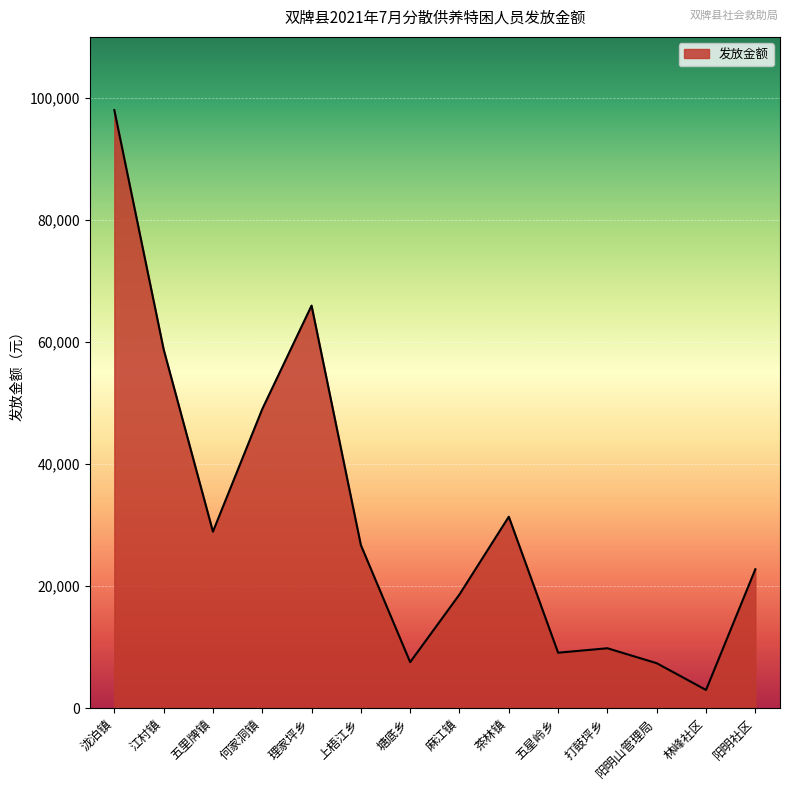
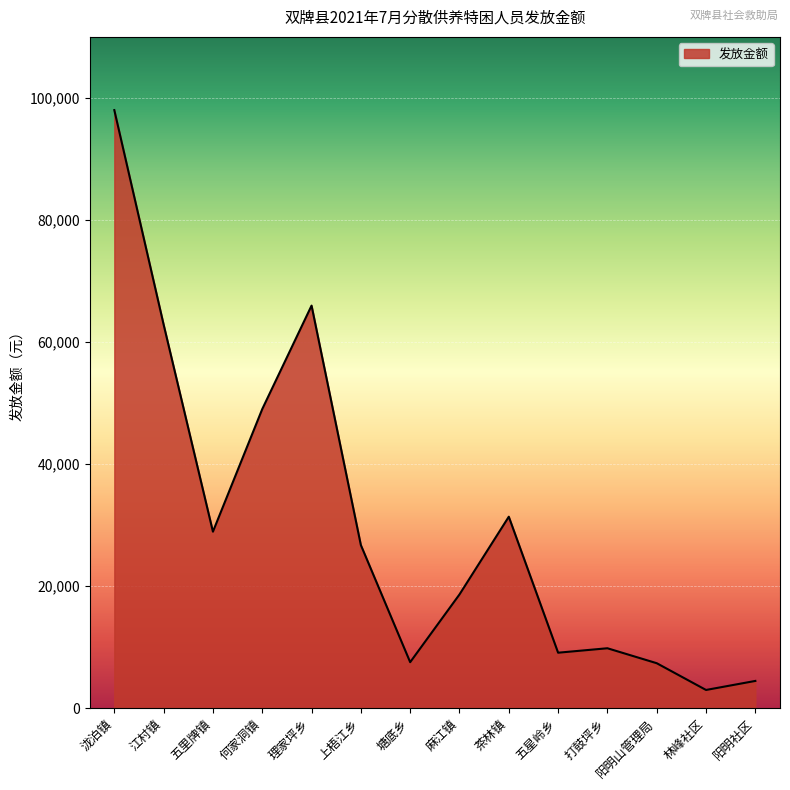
江村镇: 59,000 -> 63,000
阳明社区: 23,000 -> 4,000
